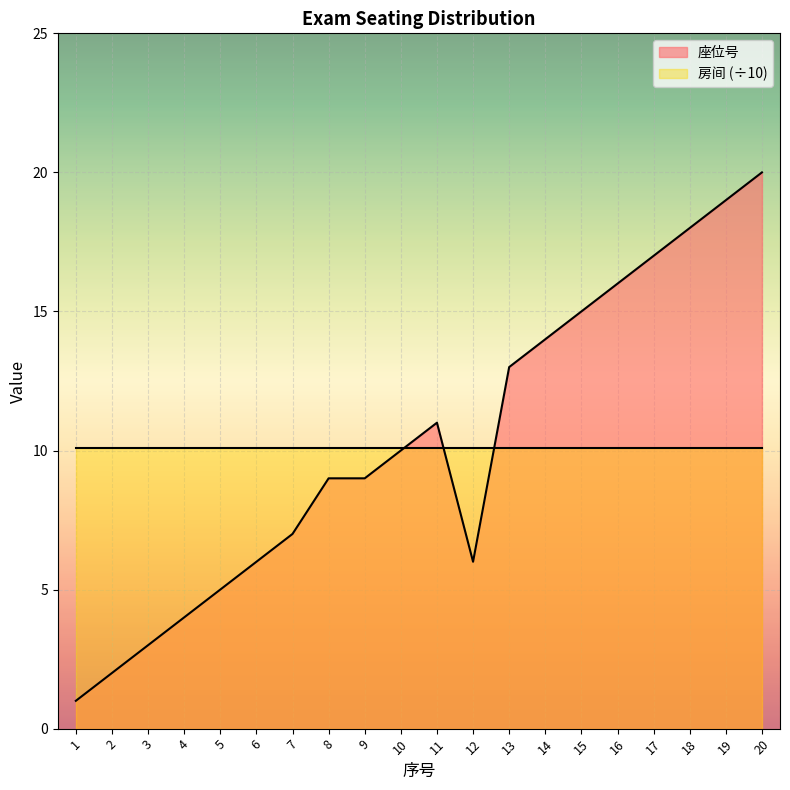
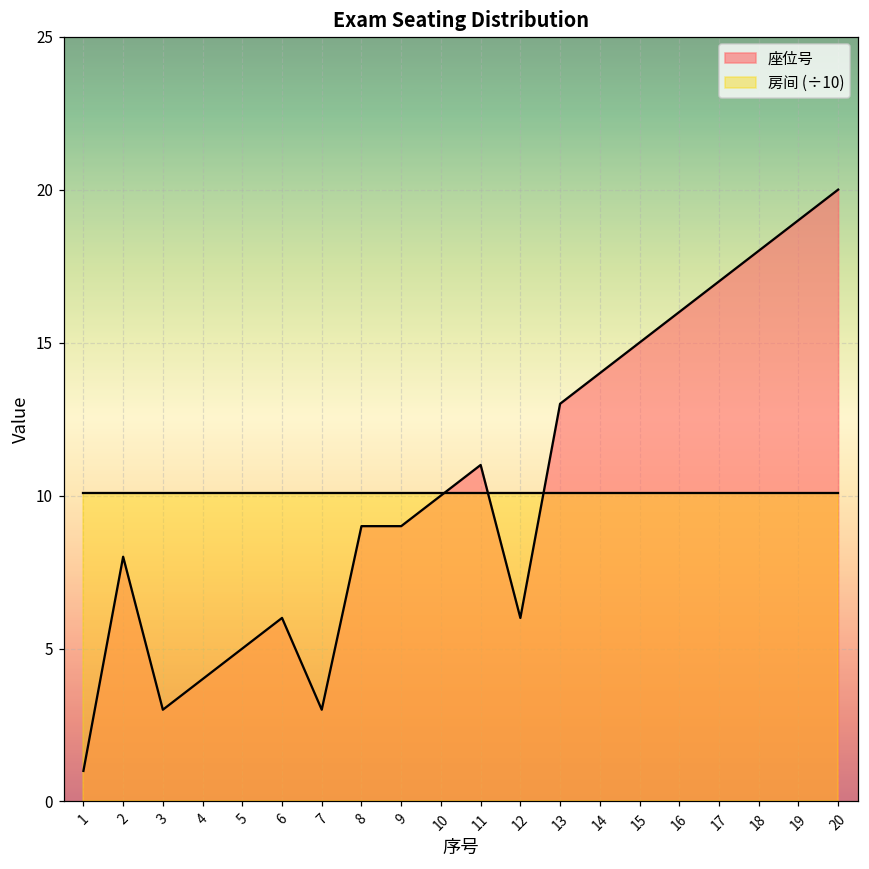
座位号, 2: 2 -> 8
座位号, 7: 7 -> 3
